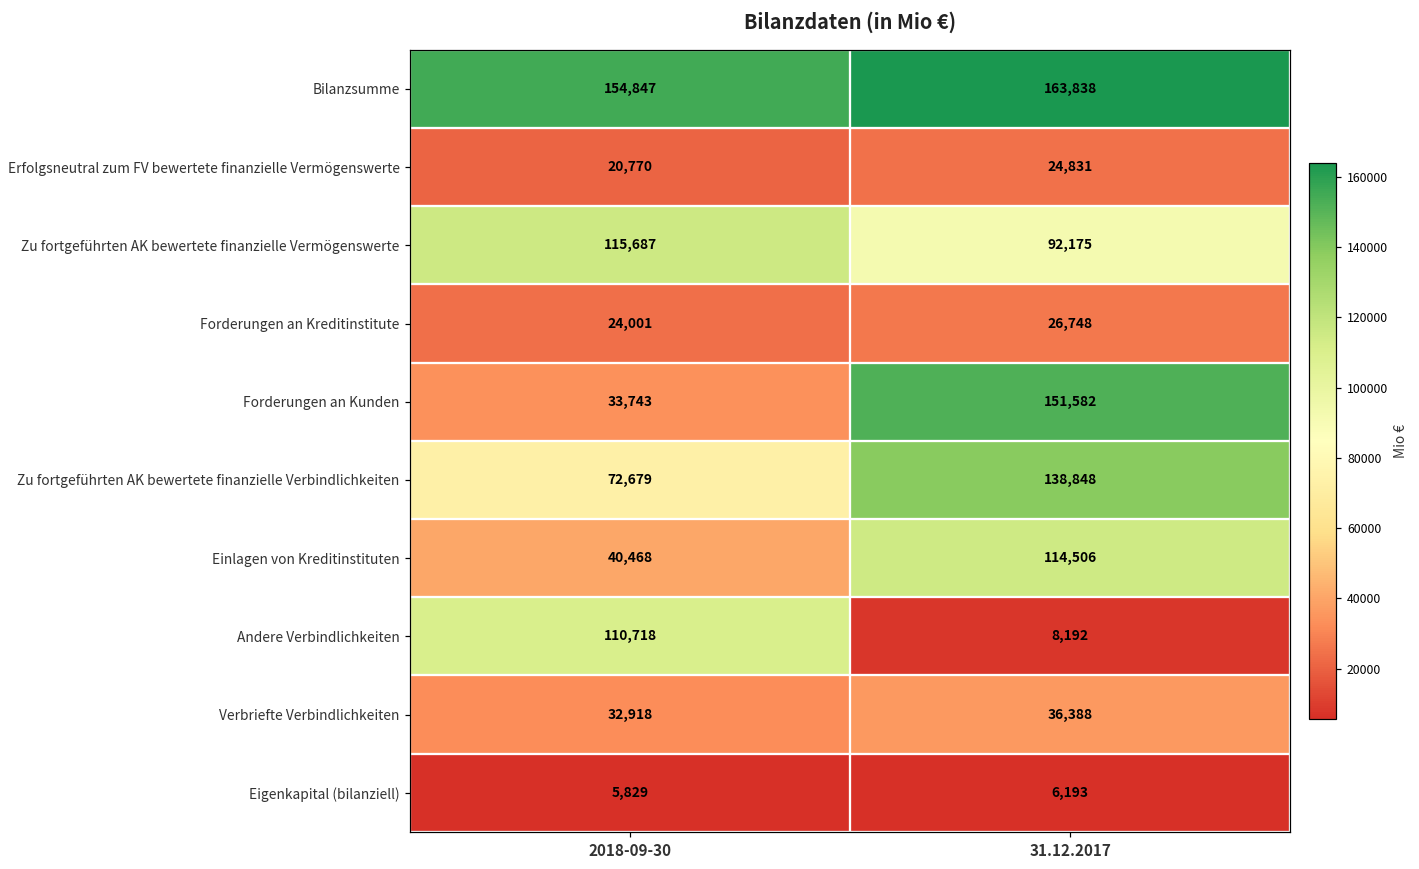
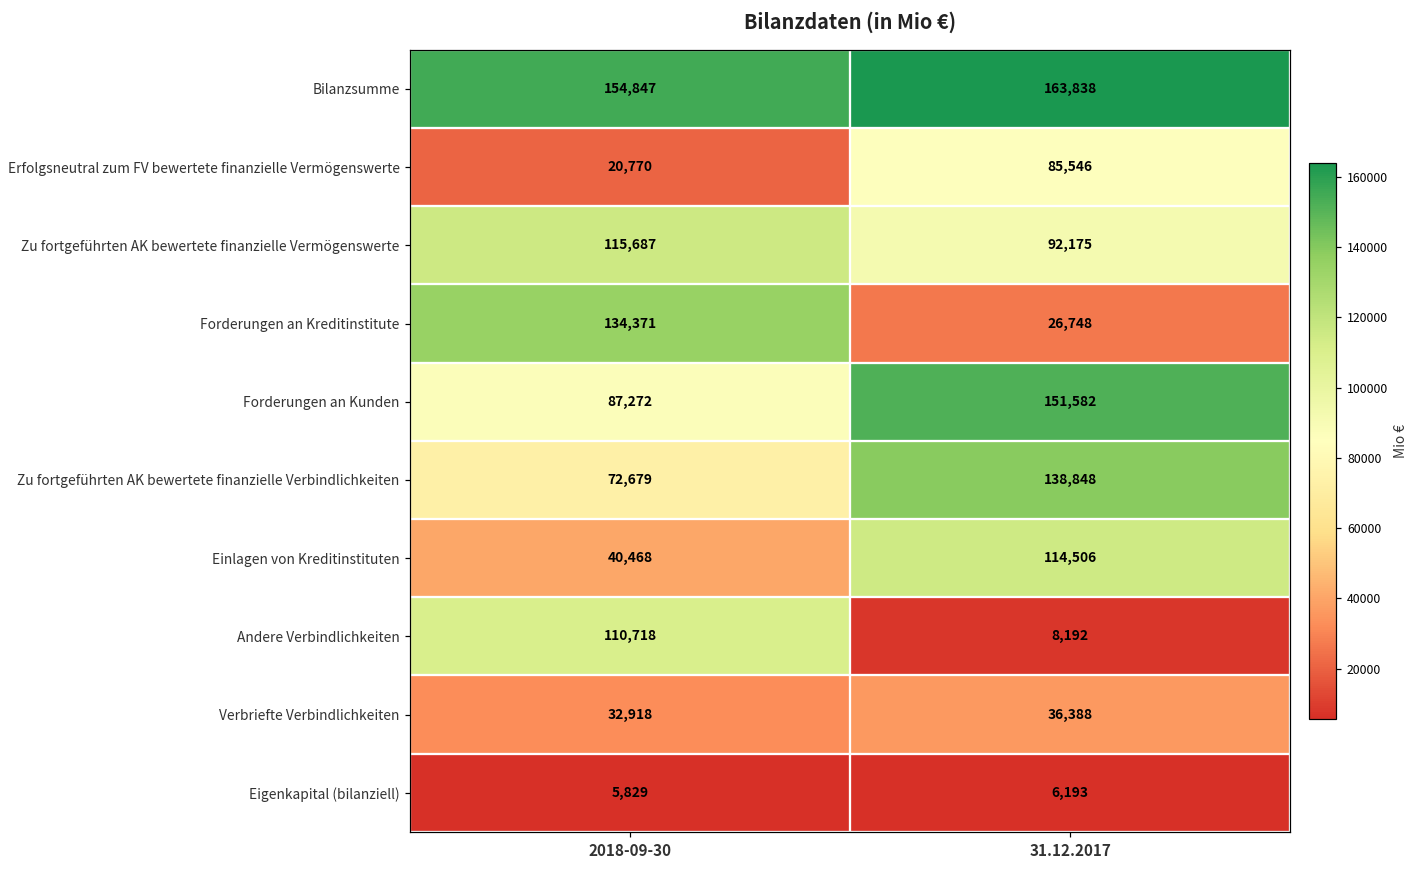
Erfolgsneutral zum FV bewertete finanzielle Vermögenswerte, 31.12.2017: 24,831 -> 85,546
Forderungen an Kreditinstitute, 2018-09-30: 24,001 -> 134,371
Forderungen an Kunden, 2018-09-30: 33,743 -> 87,272
